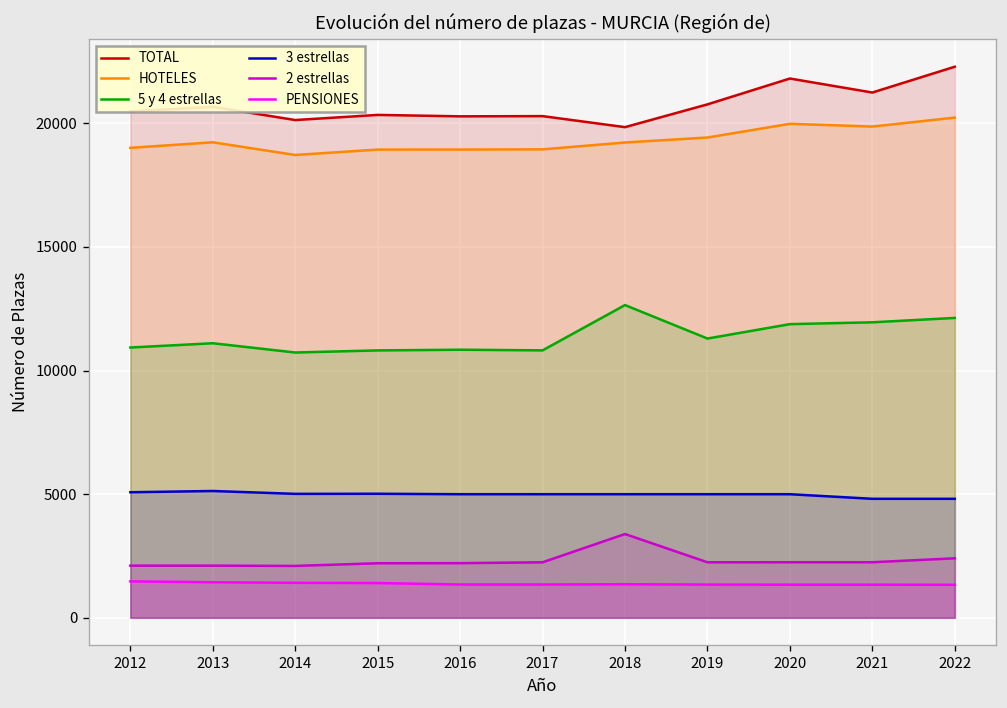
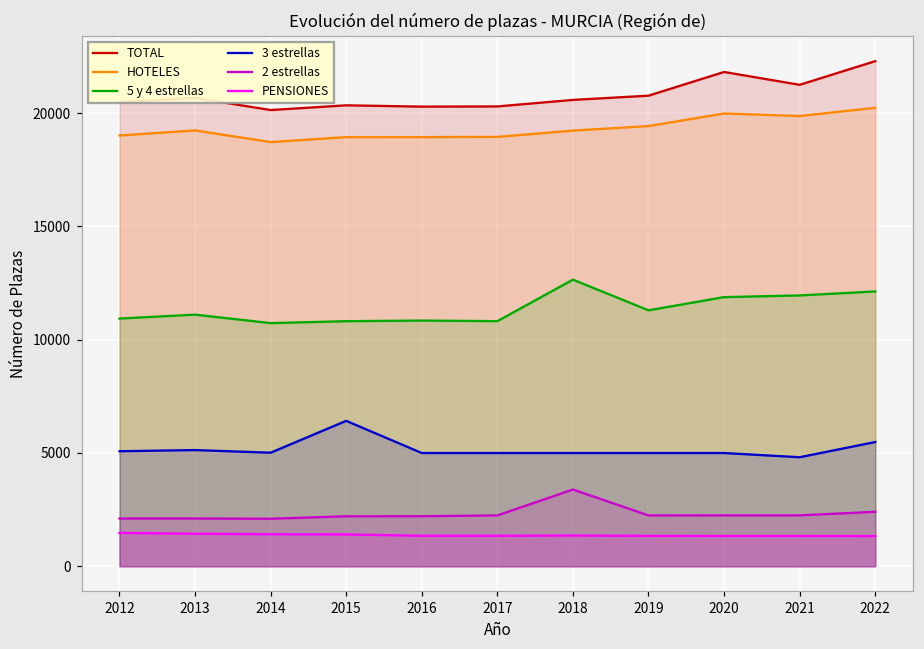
3 estrellas, 2015: 5000 -> 6400
TOTAL, 2018: 19800 -> 20600
3 estrellas, 2022: 4800 -> 5500
